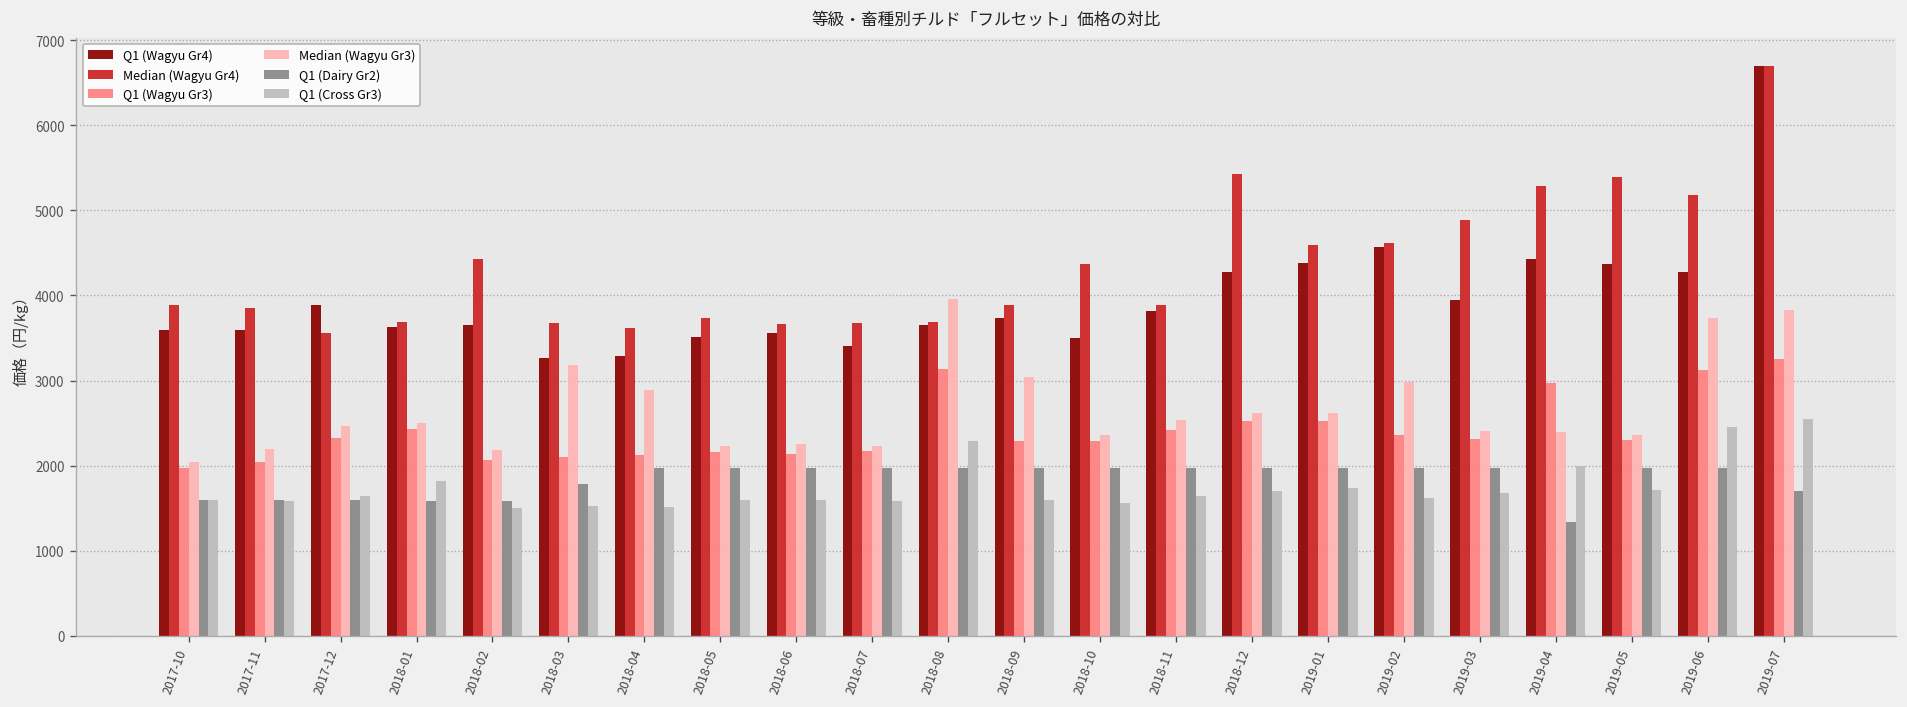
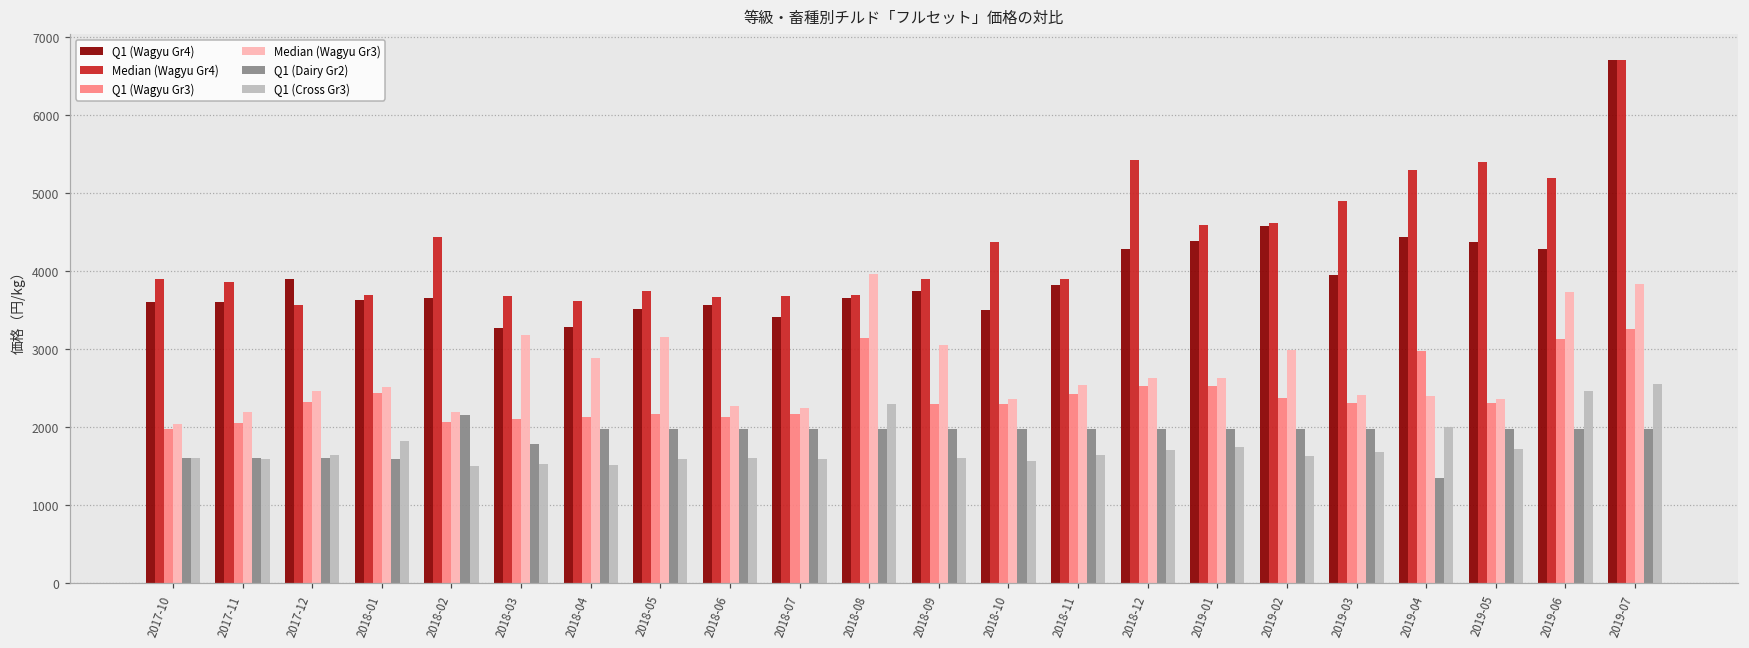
Q1 (Dairy Gr2), 2018-02: 1600 -> 2100
Median (Wagyu Gr3), 2018-05: 2200 -> 3200
Q1 (Dairy Gr2), 2019-07: 1700 -> 2000
